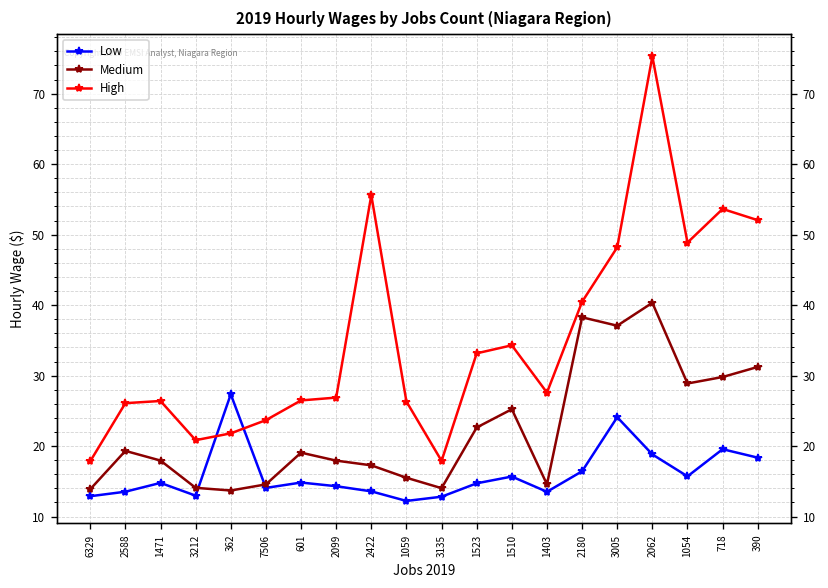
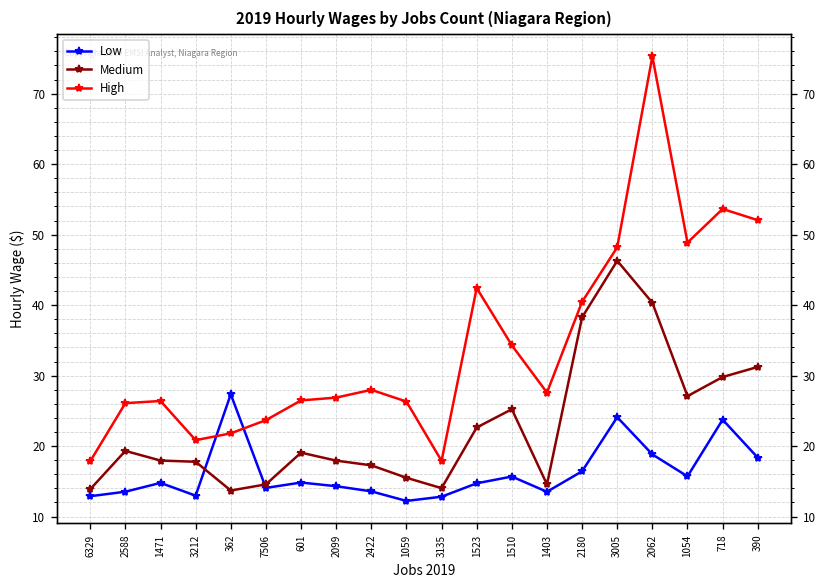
Medium, 3212: 14 -> 18
High, 2422: 56 -> 28
High, 1523: 33 -> 42
Medium, 3005: 37 -> 46
Medium, 1054: 29 -> 27
Low, 718: 20 -> 24
